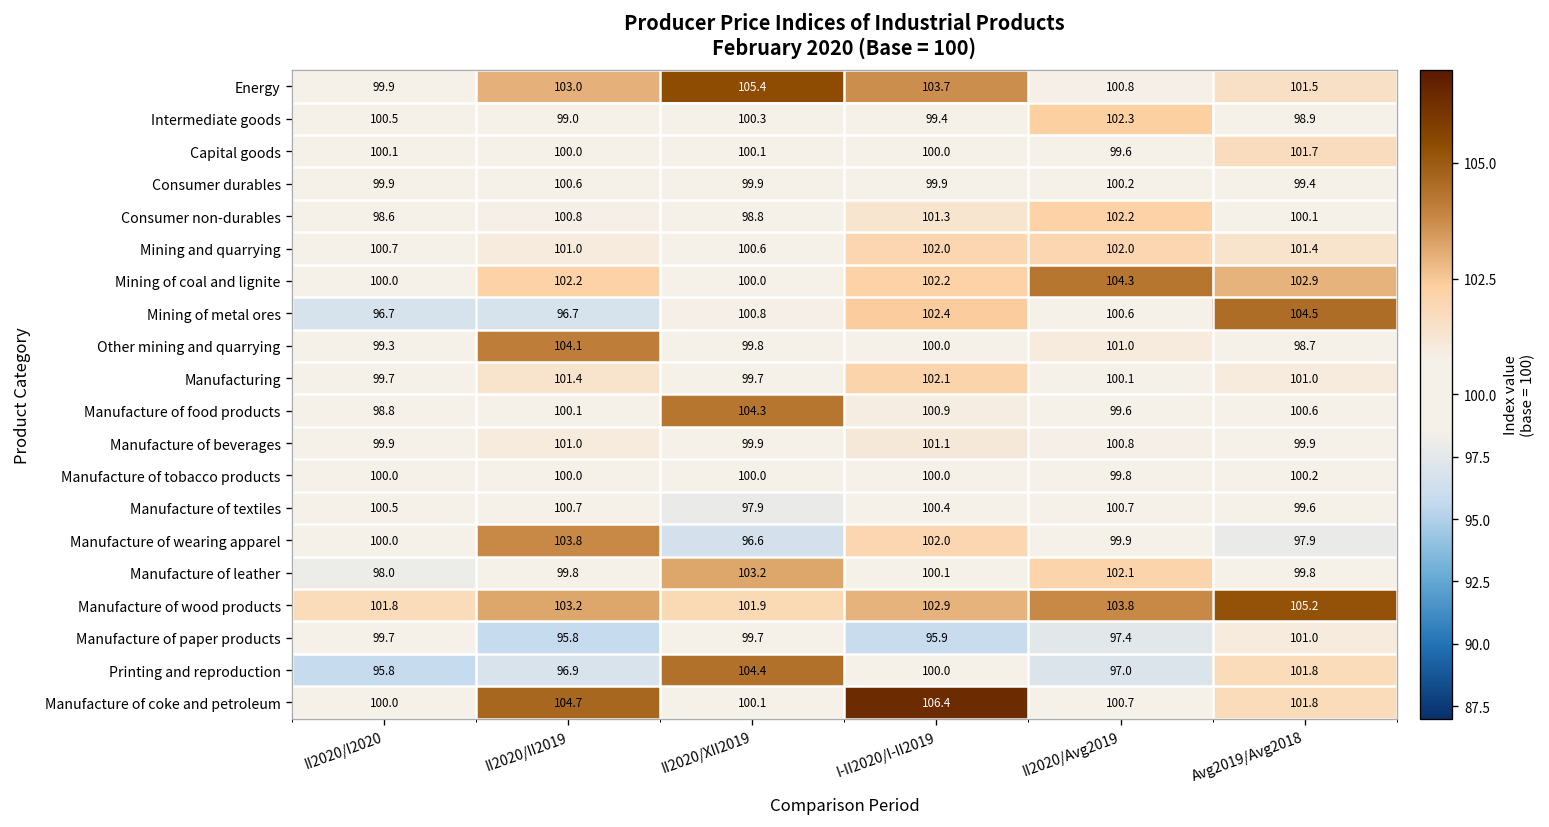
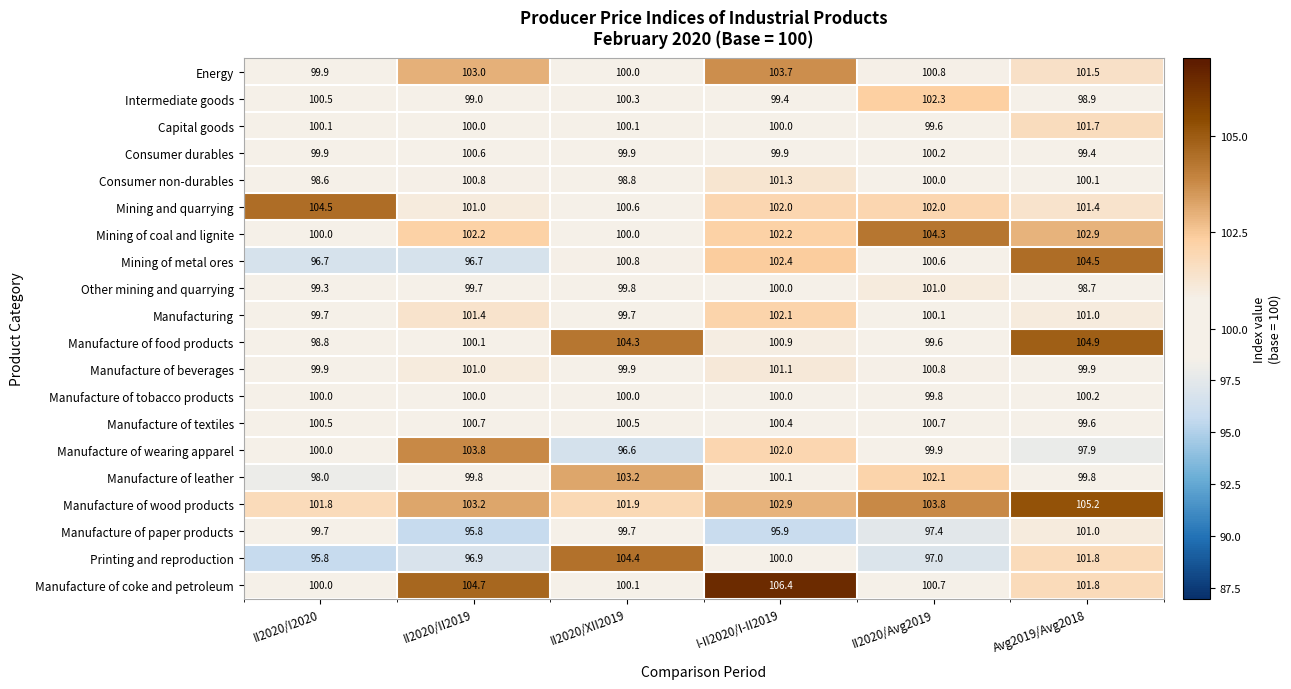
Energy, II2020/XII2019: 105.4 -> 100.0
Consumer non-durables, II2020/Avg2019: 102.2 -> 100.0
Mining and quarrying, II2020/I2020: 100.7 -> 104.5
Other mining and quarrying, II2020/II2019: 104.1 -> 99.7
Manufacture of food products, Avg2019/Avg2018: 100.6 -> 104.9
Manufacture of textiles, II2020/XII2019: 97.9 -> 100.5
